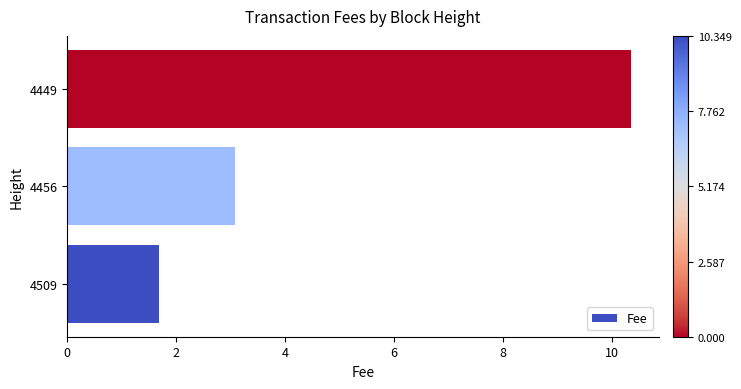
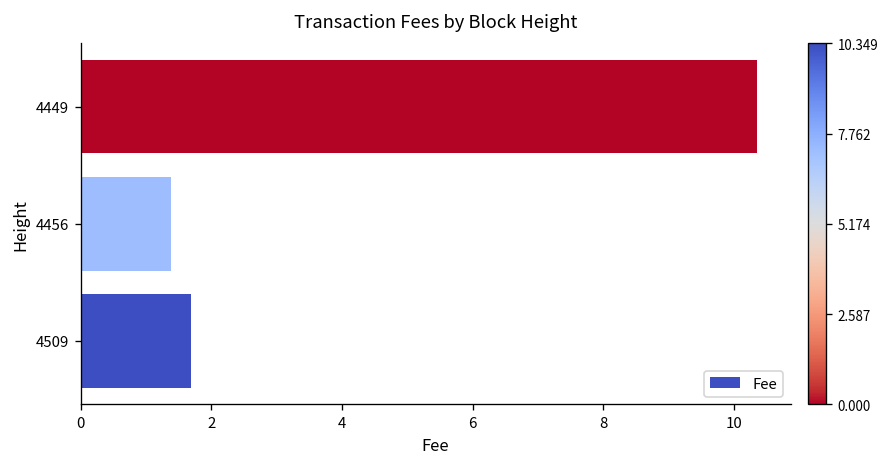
4456: 3.1 -> 1.4
